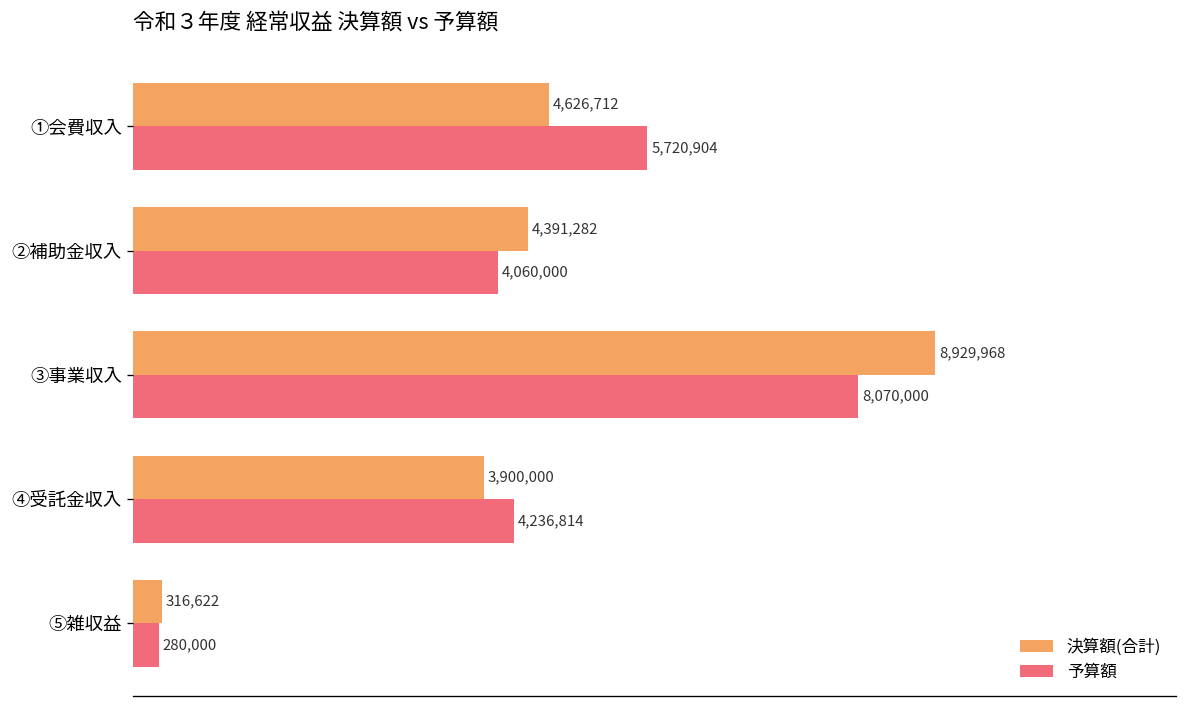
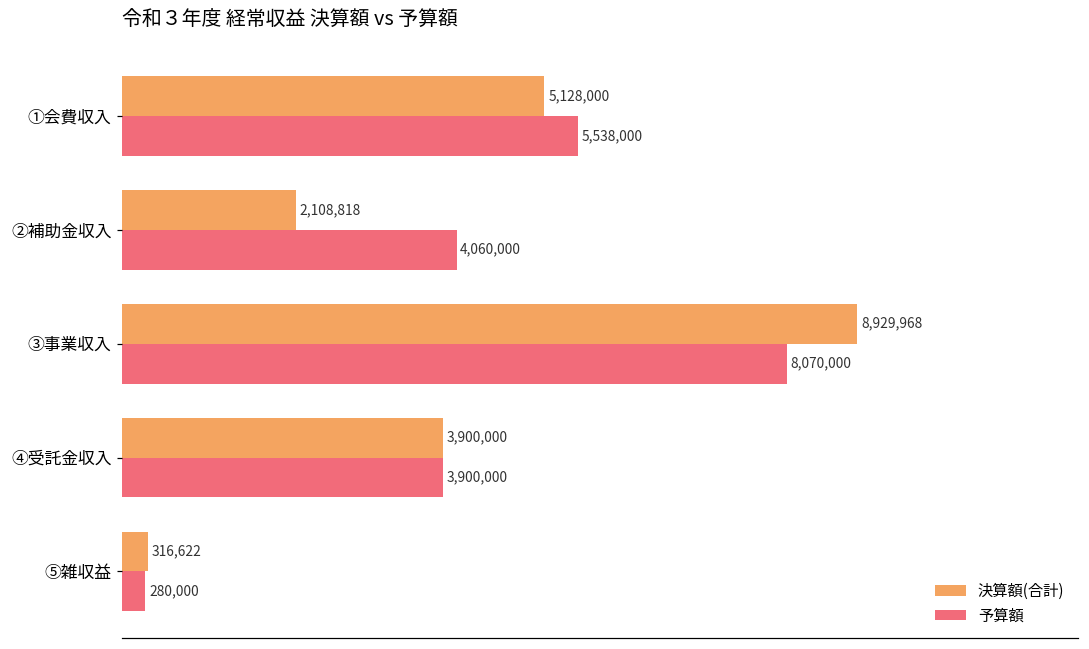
決算額(合計), ①会費収入: 4,626,712 -> 5,128,000
予算額, ①会費収入: 5,720,904 -> 5,538,000
決算額(合計), ②補助金収入: 4,391,282 -> 2,108,818
予算額, ④受託金収入: 4,236,814 -> 3,900,000
